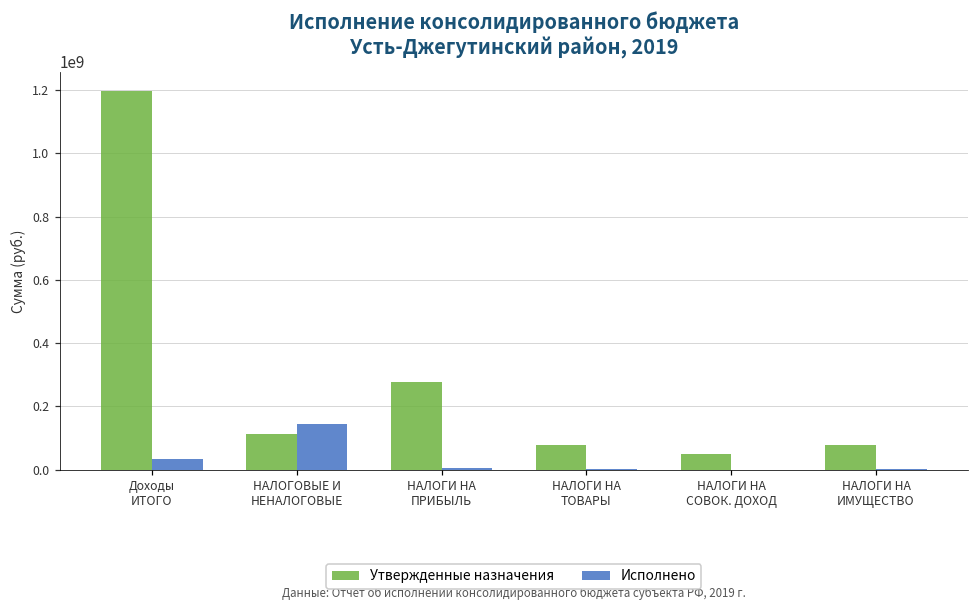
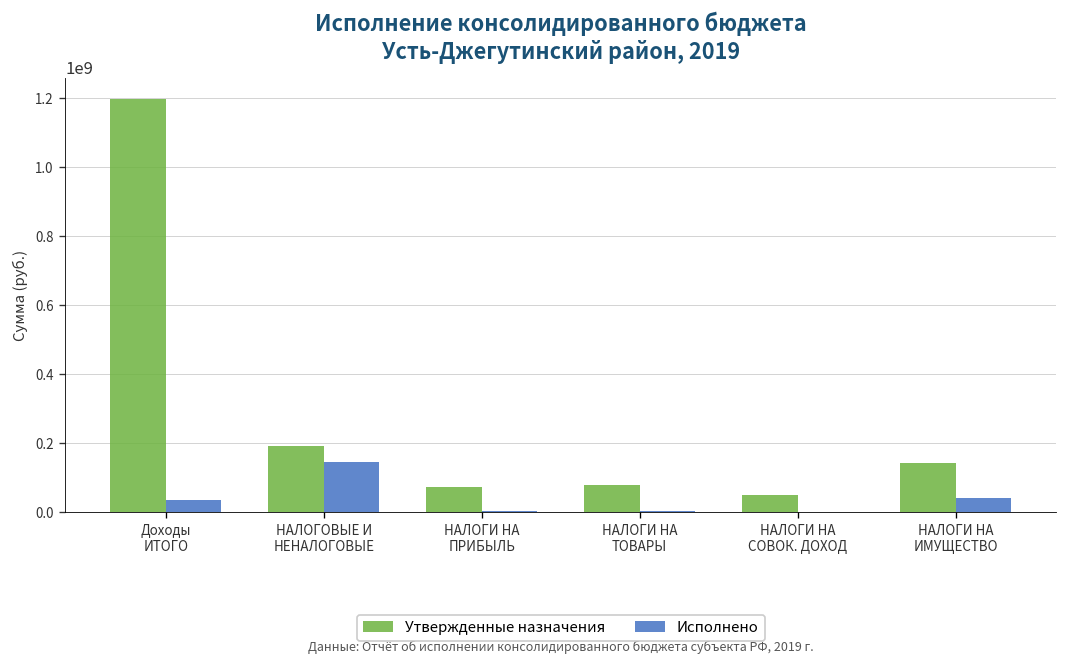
Утвержденные назначения, НАЛОГОВЫЕ И НЕНАЛОГОВЫЕ: 110000000 -> 190000000
Утвержденные назначения, НАЛОГИ НА ПРИБЫЛЬ: 280000000 -> 70000000
Утвержденные назначения, НАЛОГИ НА ИМУЩЕСТВО: 80000000 -> 140000000
Исполнено, НАЛОГИ НА ИМУЩЕСТВО: 0 -> 40000000
